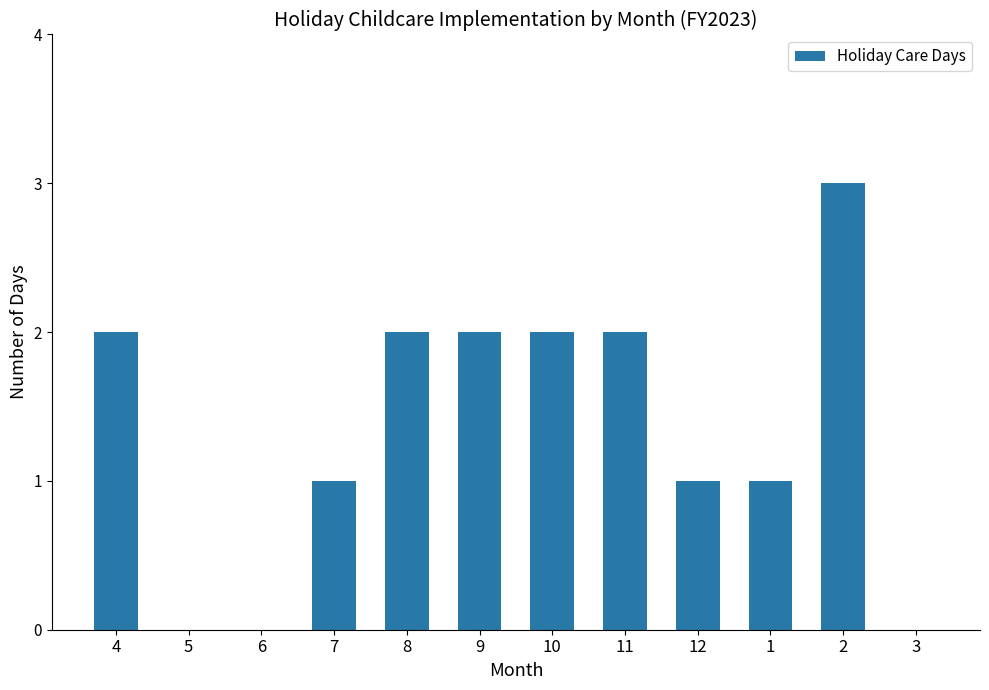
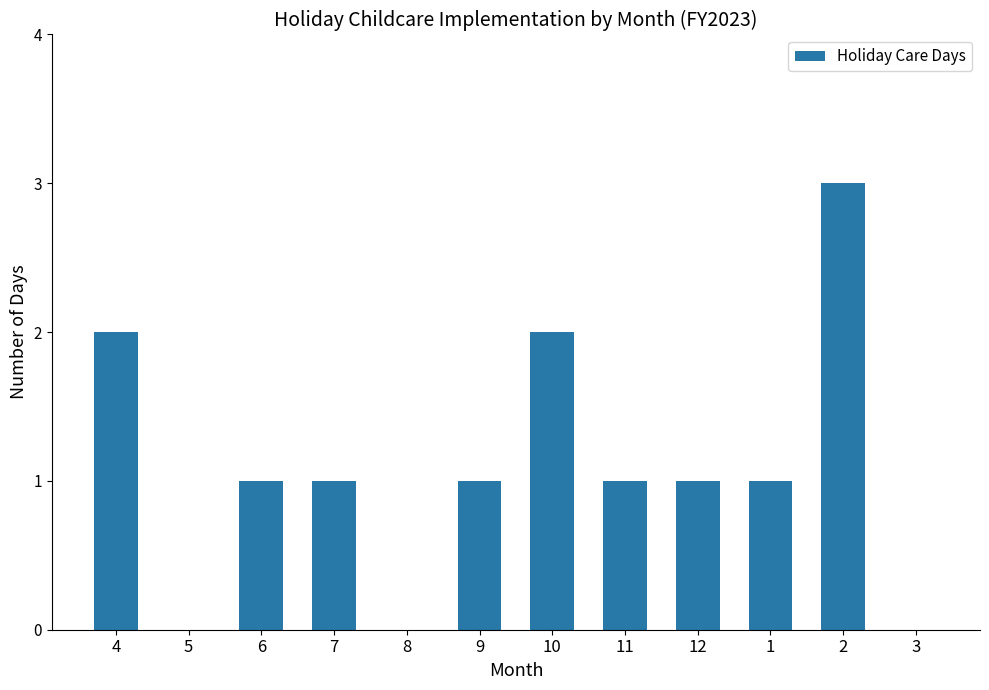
6: 0 -> 1
8: 2 -> 0
9: 2 -> 1
11: 2 -> 1
